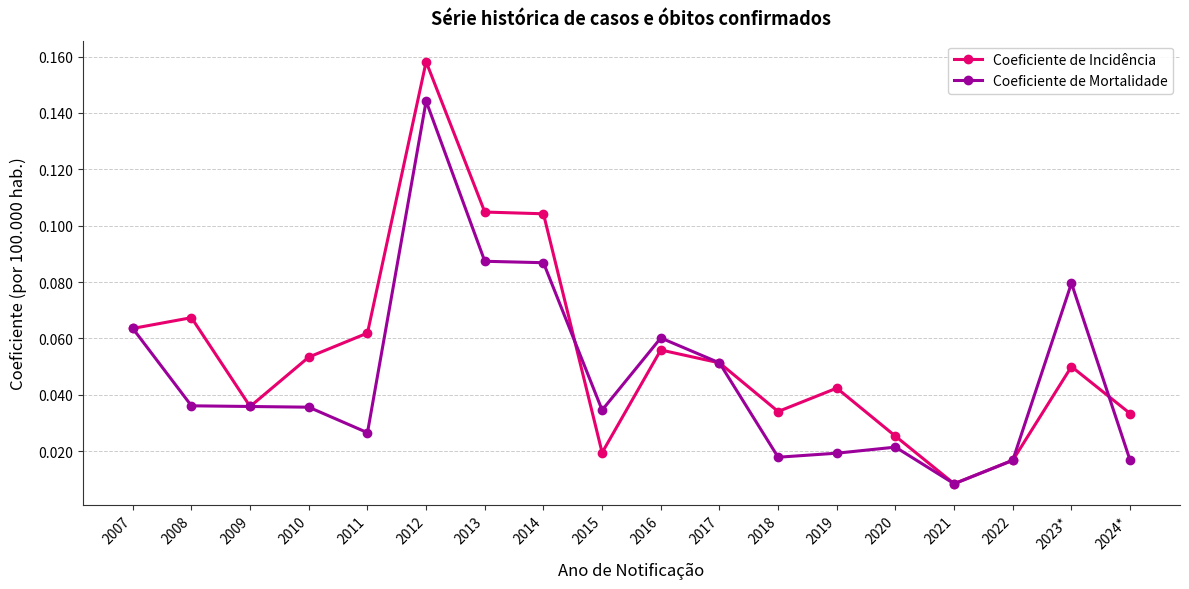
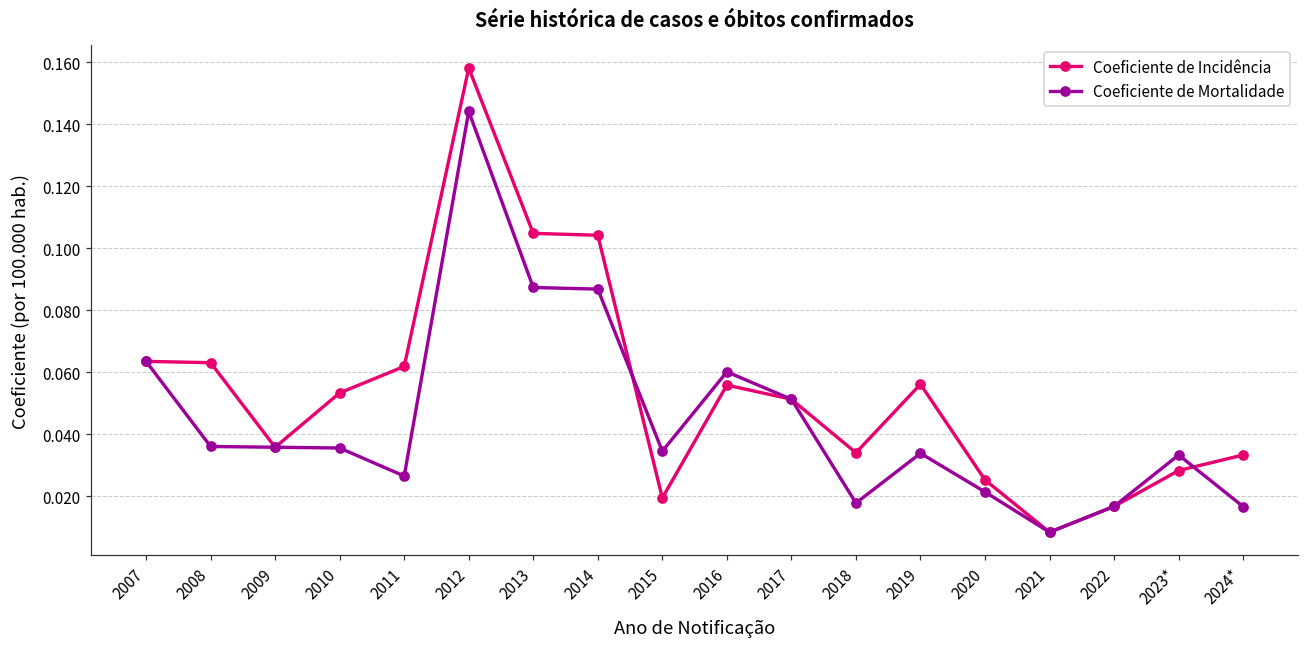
Coeficiente de Incidência, 2008: 0.067 -> 0.063
Coeficiente de Incidência, 2019: 0.042 -> 0.056
Coeficiente de Mortalidade, 2019: 0.019 -> 0.034
Coeficiente de Incidência, 2023*: 0.050 -> 0.028
Coeficiente de Mortalidade, 2023*: 0.080 -> 0.033
